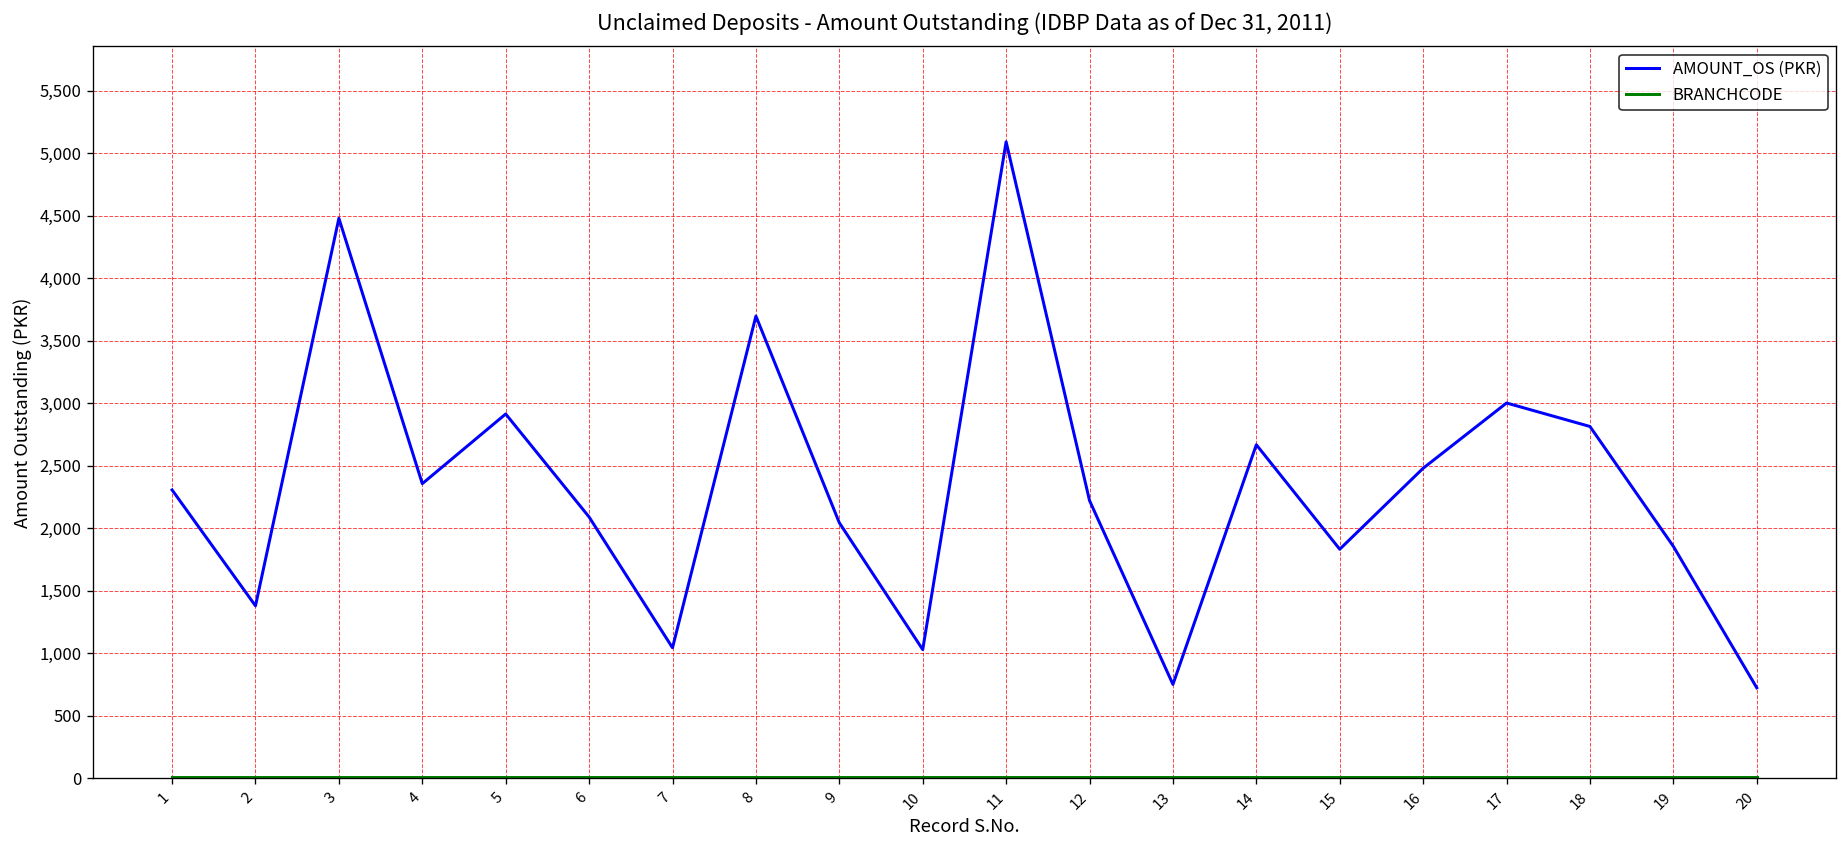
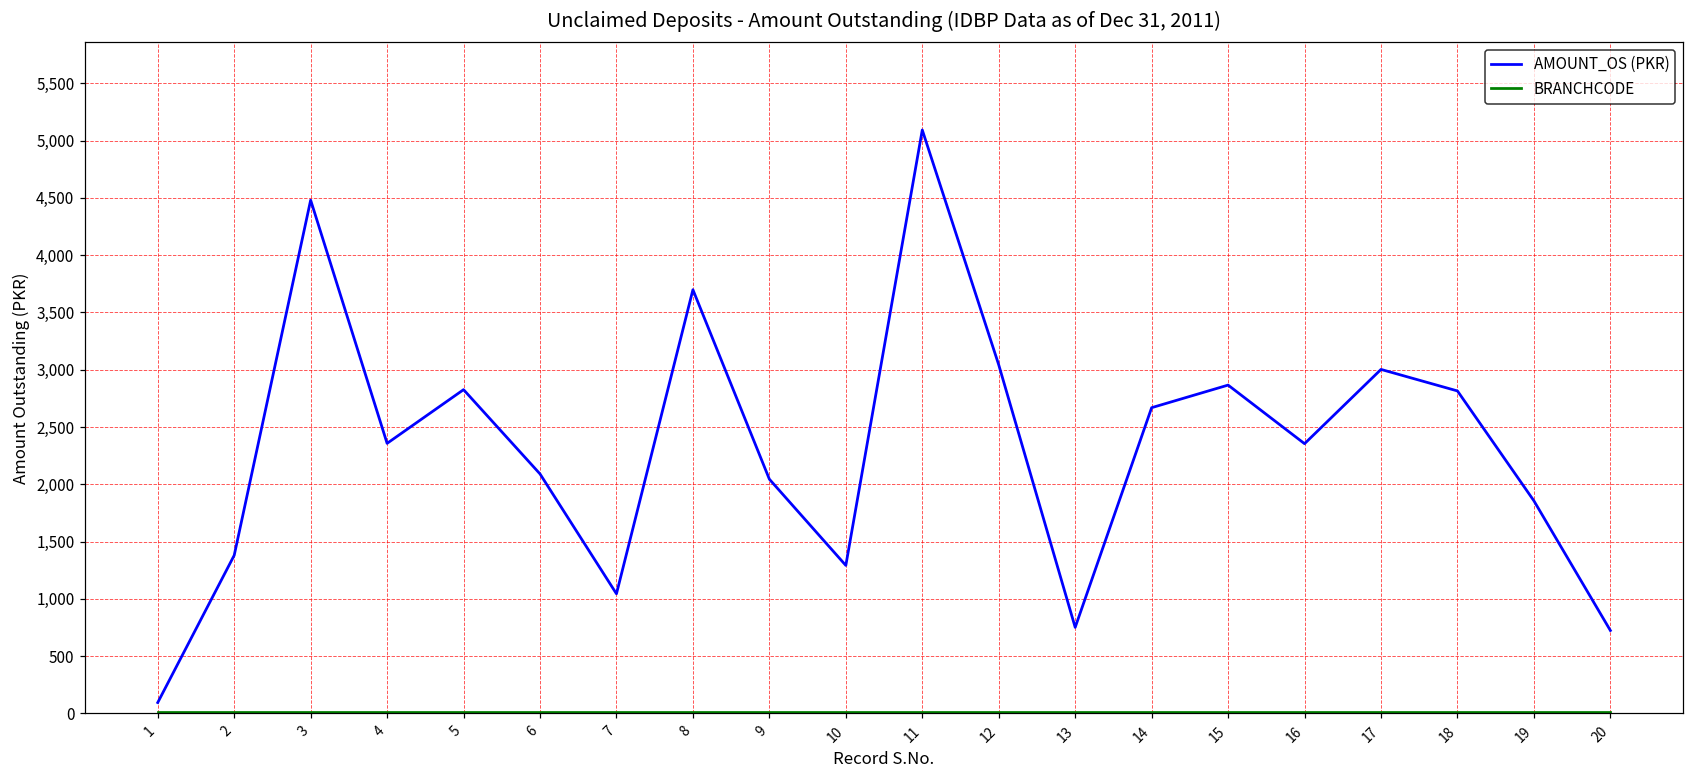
AMOUNT_OS (PKR), 1: 2,310 -> 100
AMOUNT_OS (PKR), 5: 2,910 -> 2,830
AMOUNT_OS (PKR), 10: 1,030 -> 1,290
AMOUNT_OS (PKR), 12: 2,220 -> 3,040
AMOUNT_OS (PKR), 15: 1,830 -> 2,870
AMOUNT_OS (PKR), 16: 2,480 -> 2,350
